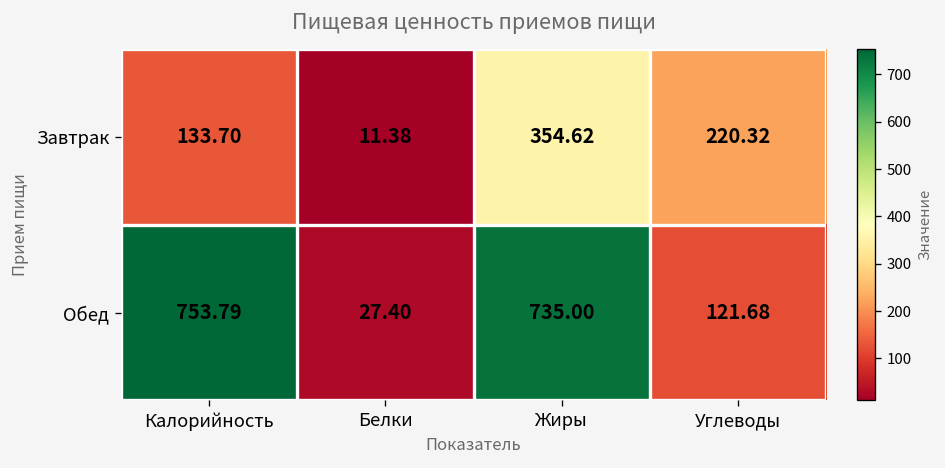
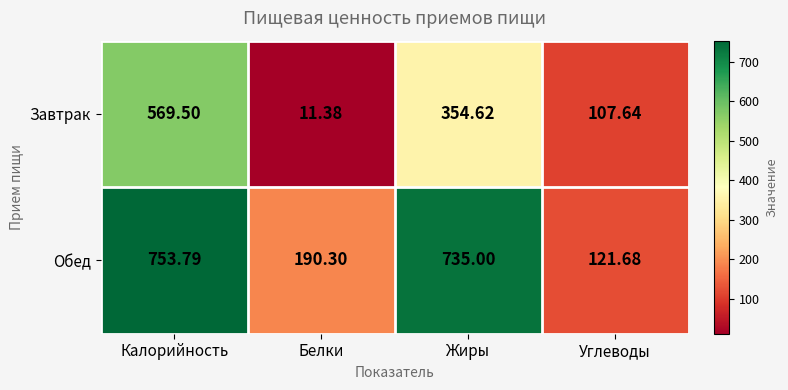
Завтрак, Калорийность: 133.70 -> 569.50
Завтрак, Углеводы: 220.32 -> 107.64
Обед, Белки: 27.40 -> 190.30
